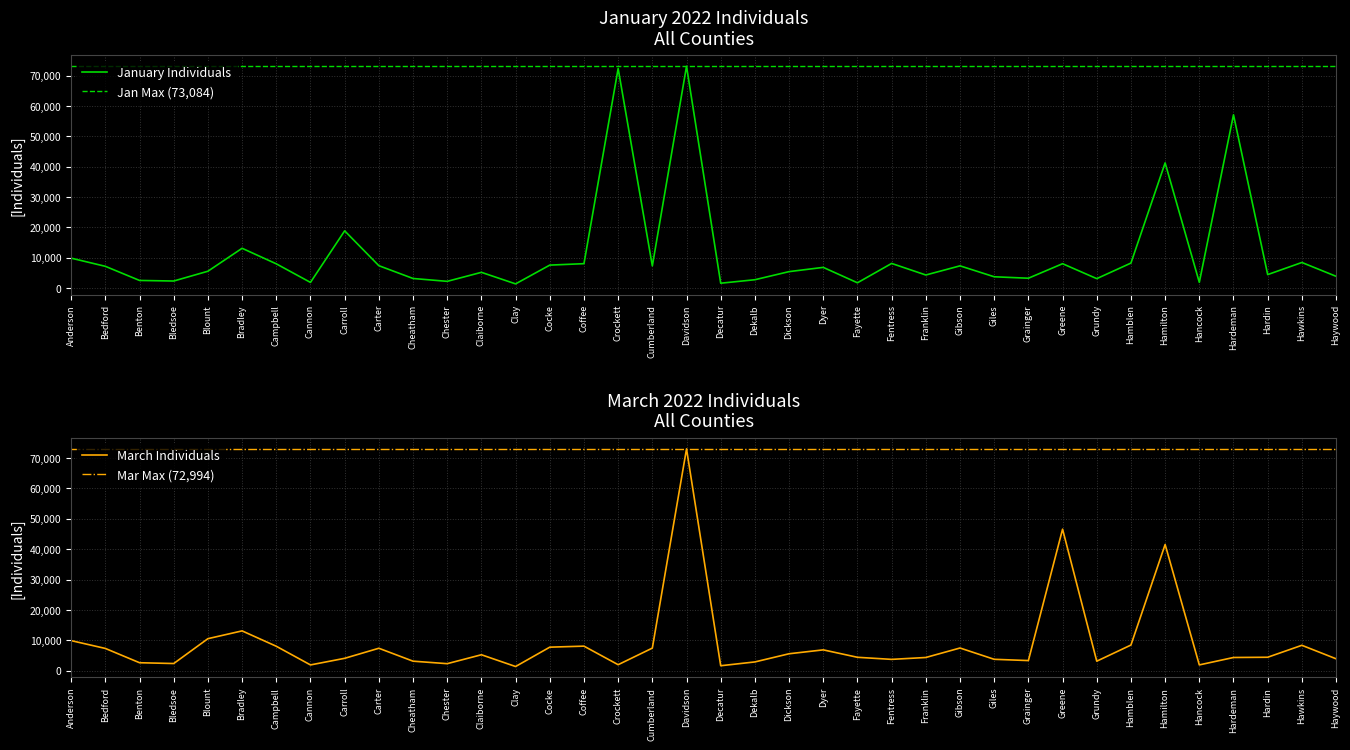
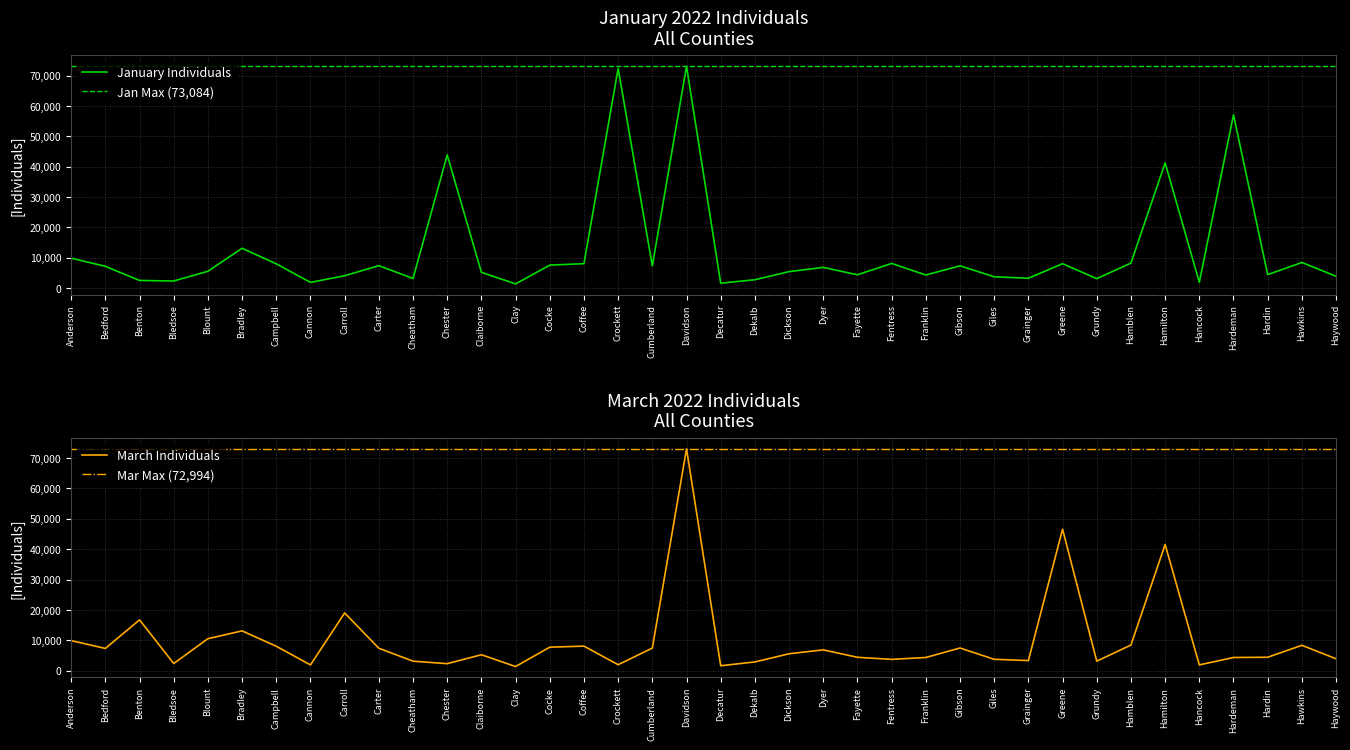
January 2022 Individuals All Counties, Carroll: 19,000 -> 4,000
January 2022 Individuals All Counties, Chester: 2,000 -> 44,000
January 2022 Individuals All Counties, Fayette: 2,000 -> 4,000
March 2022 Individuals All Counties, Benton: 3,000 -> 17,000
March 2022 Individuals All Counties, Carroll: 4,000 -> 19,000
